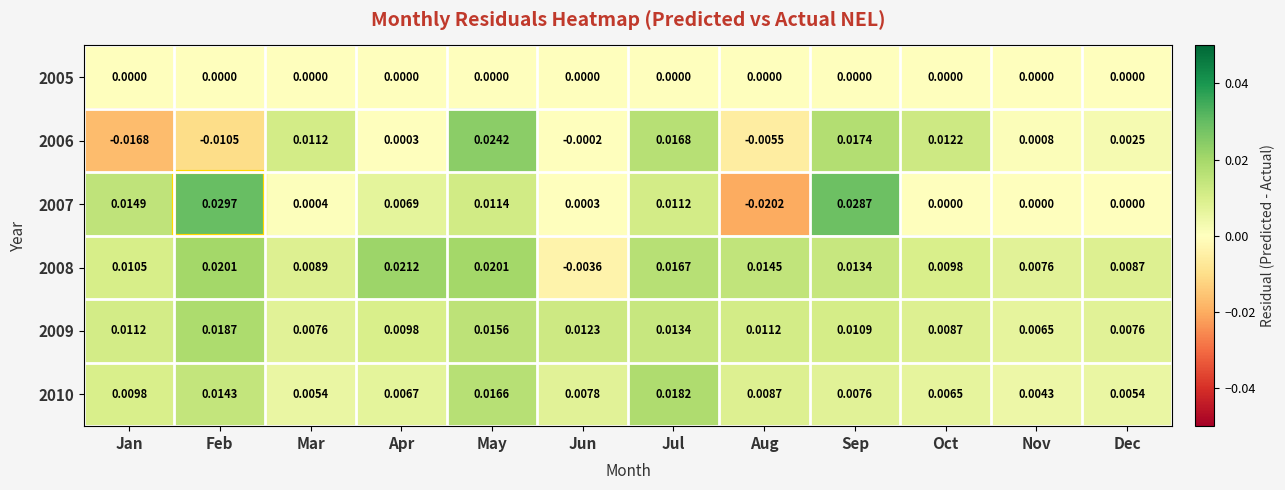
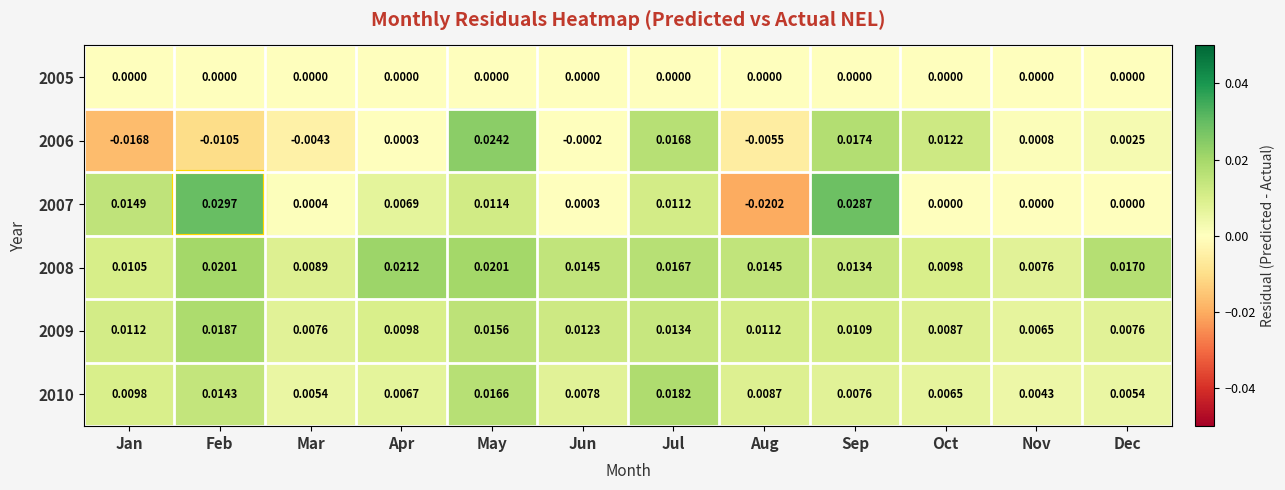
2006, Mar: 0.0112 -> -0.0043
2008, Jun: -0.0036 -> 0.0145
2008, Dec: 0.0087 -> 0.0170
